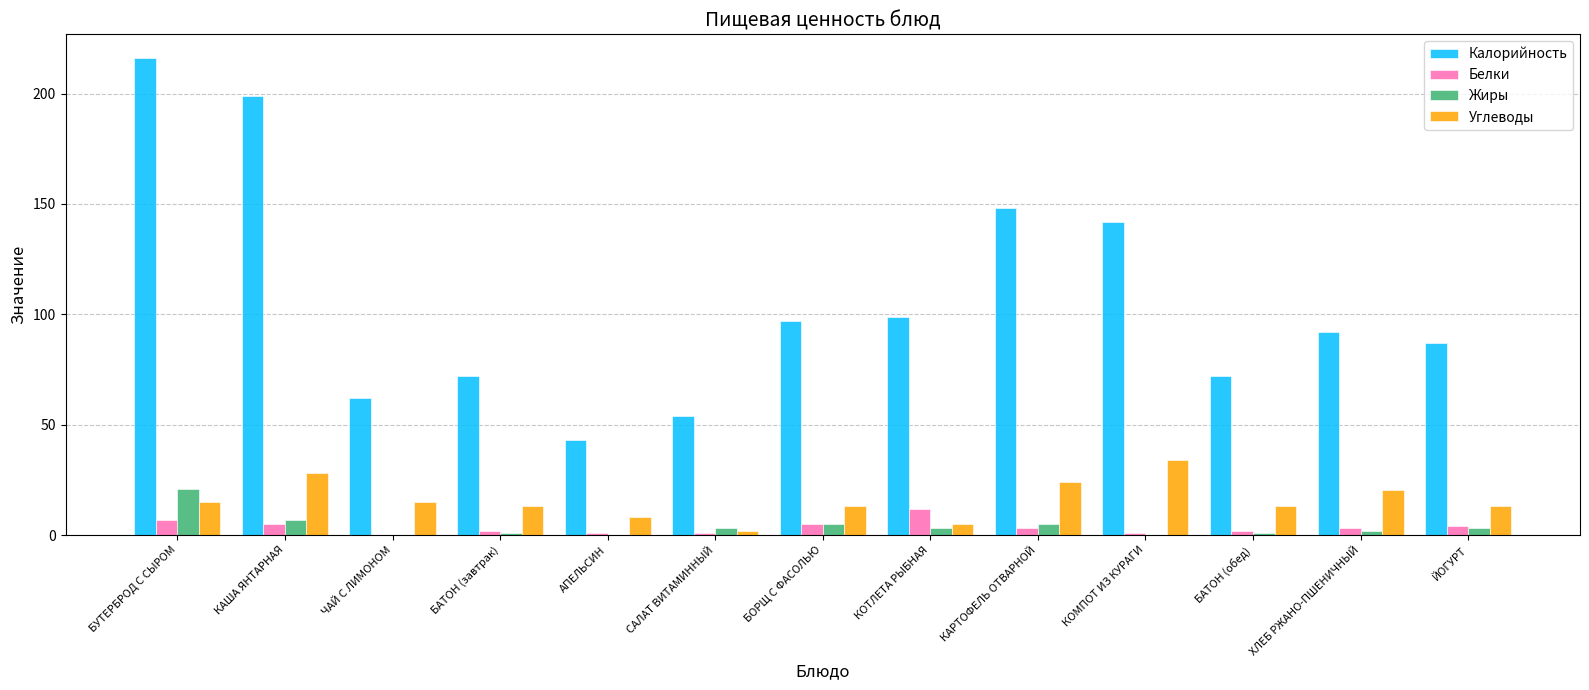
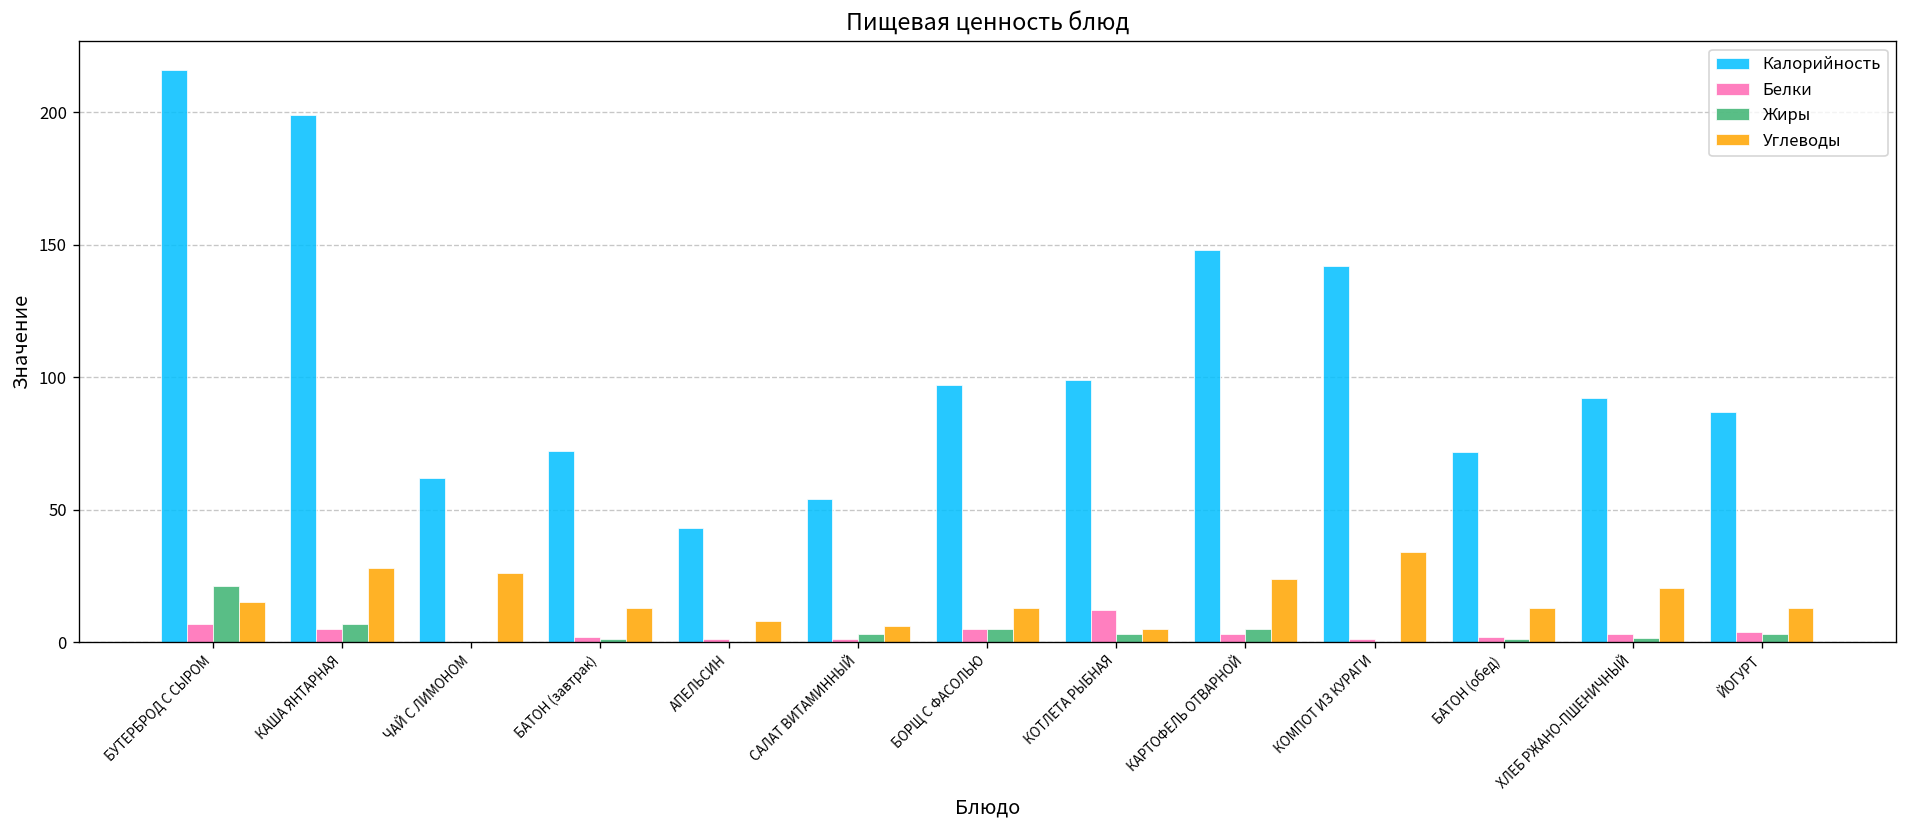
Углеводы, ЧАЙ С ЛИМОНОМ: 15 -> 26
Углеводы, САЛАТ ВИТАМИННЫЙ: 2 -> 6
